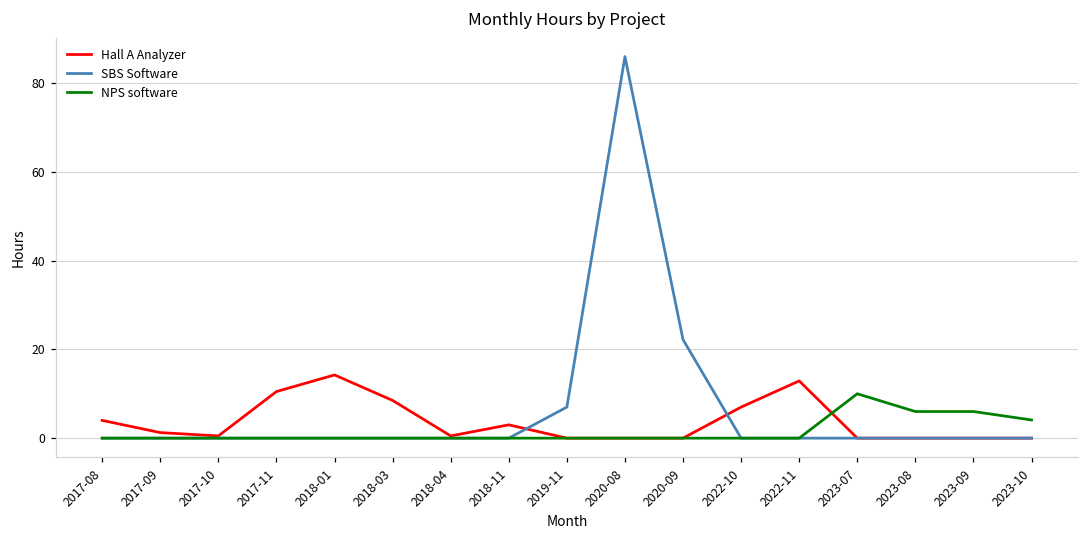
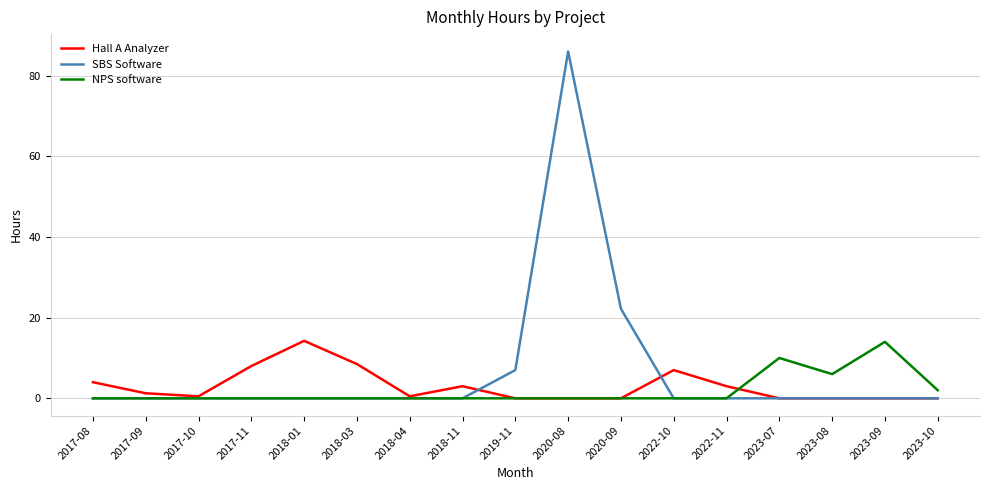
Hall A Analyzer, 2017-11: 11 -> 8
Hall A Analyzer, 2022-11: 13 -> 3
NPS software, 2023-09: 6 -> 14
NPS software, 2023-10: 4 -> 2
